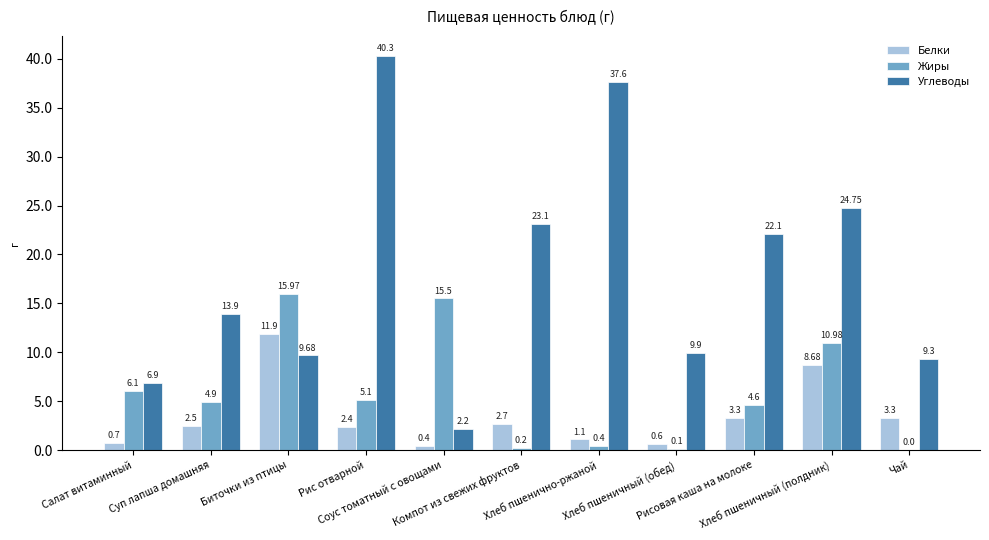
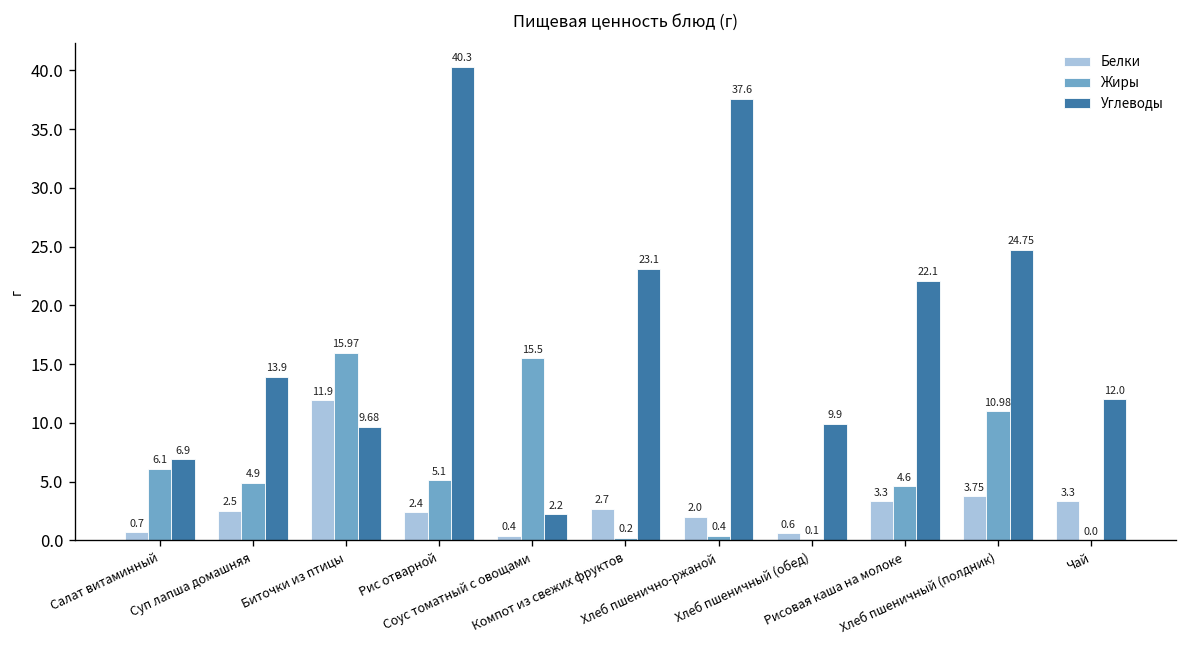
Белки, Хлеб пшенично-ржаной: 1.1 -> 2.0
Белки, Хлеб пшеничный (полдник): 8.68 -> 3.75
Углеводы, Чай: 9.3 -> 12.0
